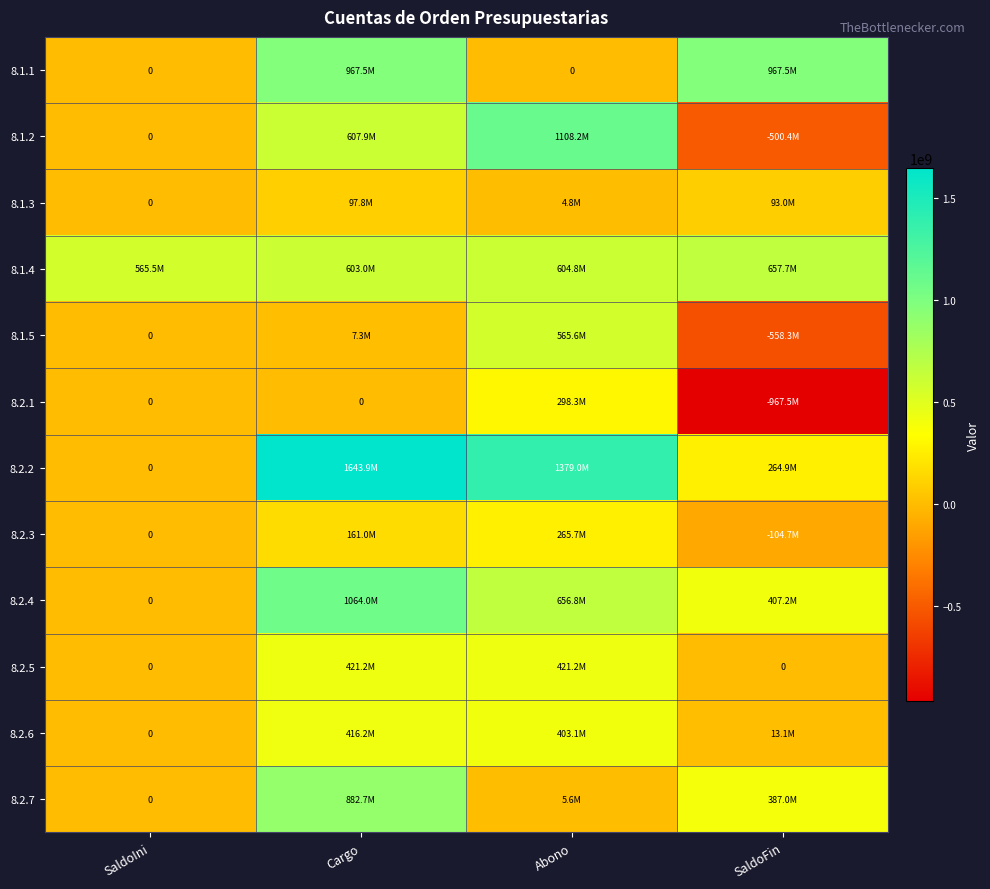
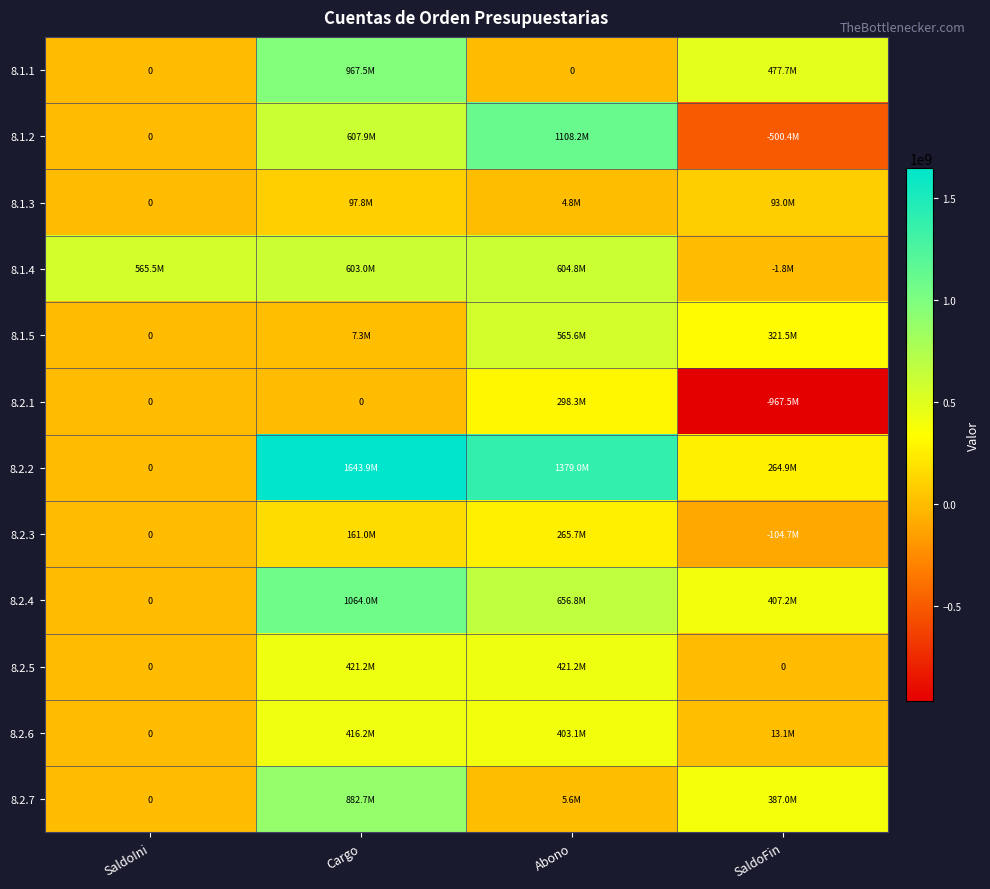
8.1.1, SaldoFin: 967.5M -> 477.7M
8.1.4, SaldoFin: 657.7M -> -1.8M
8.1.5, SaldoFin: -558.3M -> 321.5M
